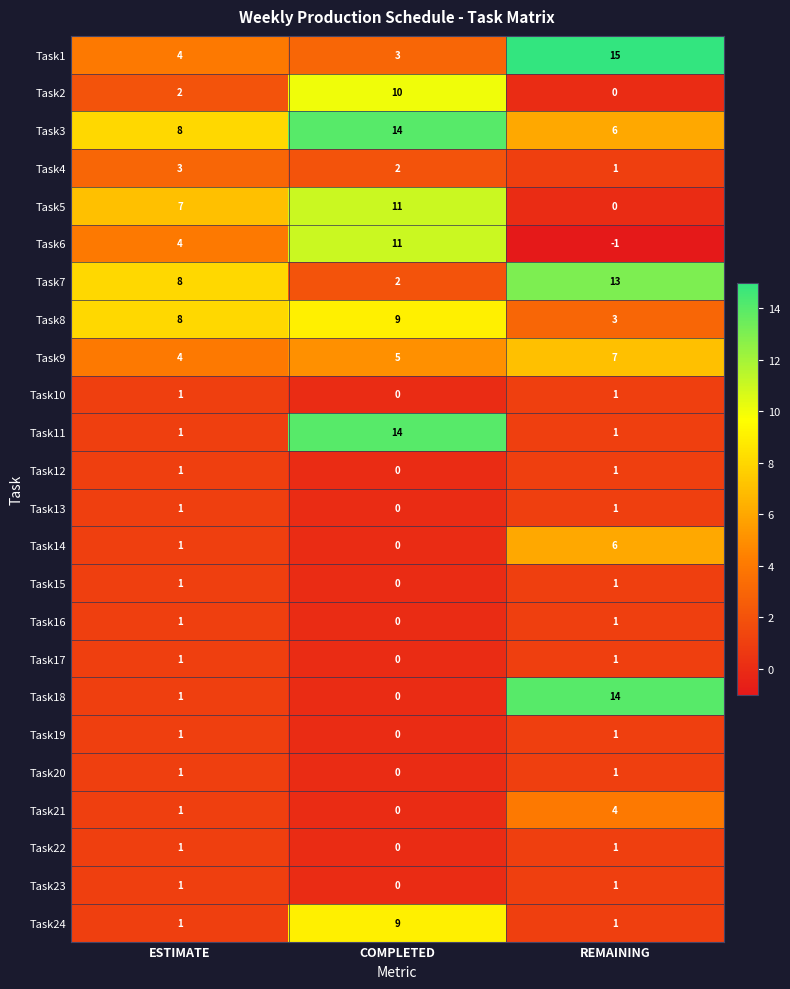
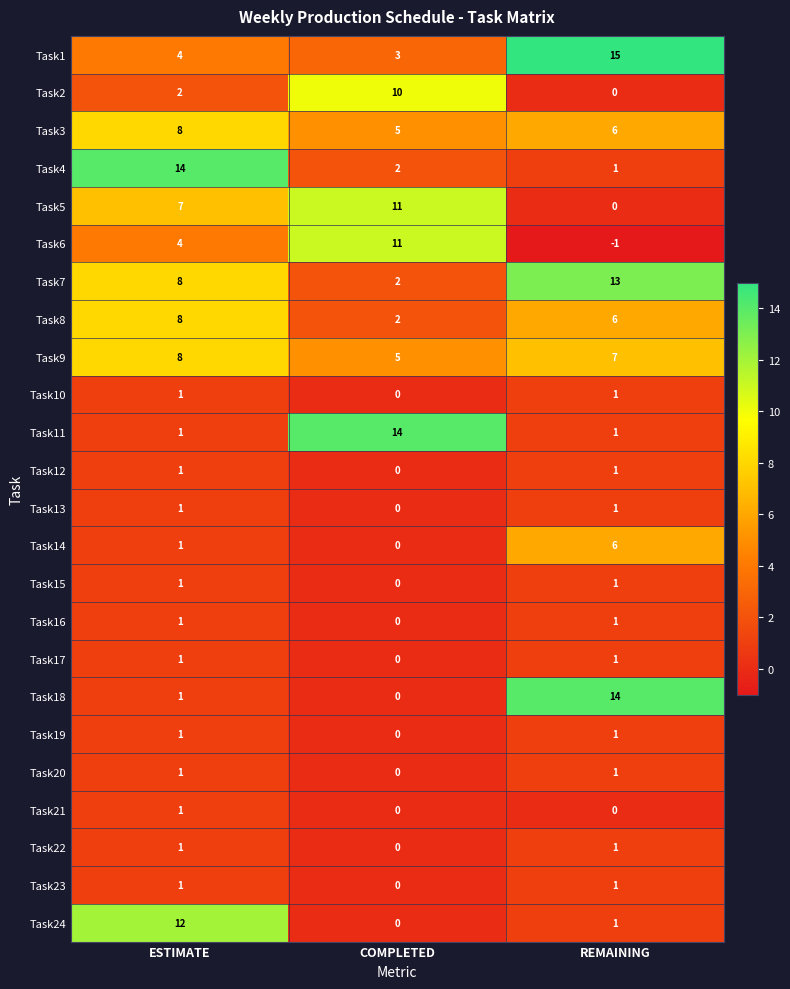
Task3, COMPLETED: 14 -> 5
Task4, ESTIMATE: 3 -> 14
Task8, COMPLETED: 9 -> 2
Task8, REMAINING: 3 -> 6
Task9, ESTIMATE: 4 -> 8
Task21, REMAINING: 4 -> 0
Task24, ESTIMATE: 1 -> 12
Task24, COMPLETED: 9 -> 0
